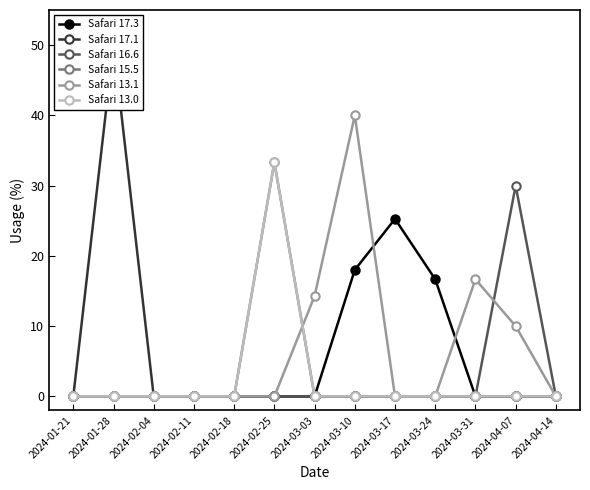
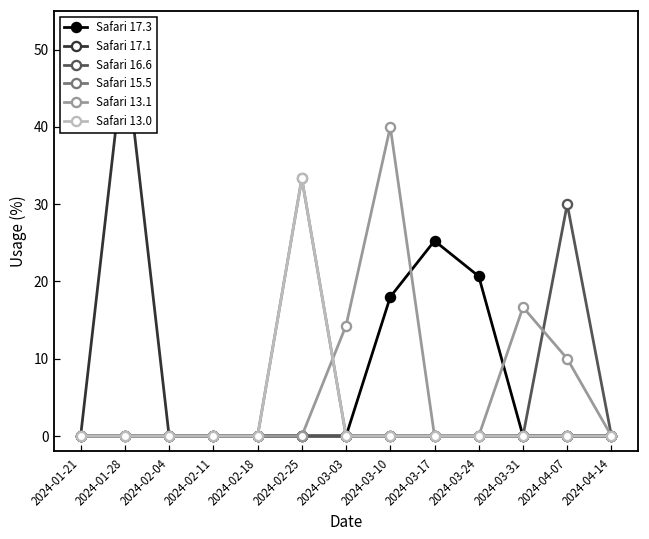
Safari 17.3, 2024-03-24: 17 -> 21
